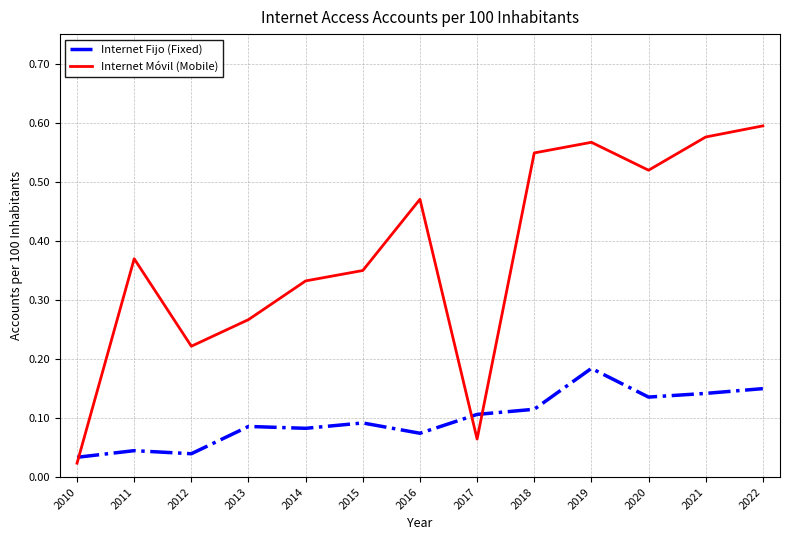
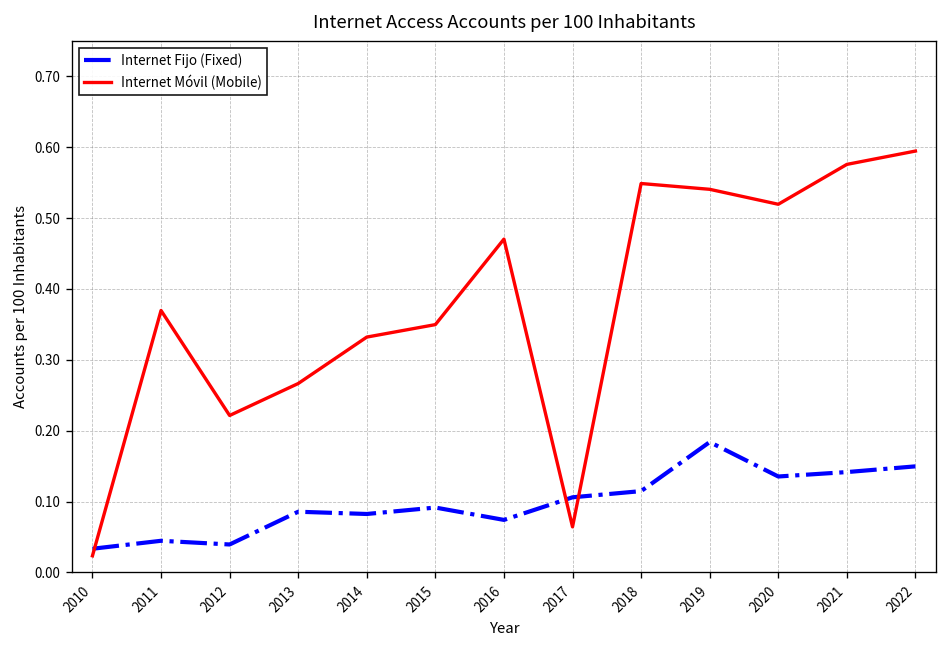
Internet Móvil (Mobile), 2019: 0.57 -> 0.54
